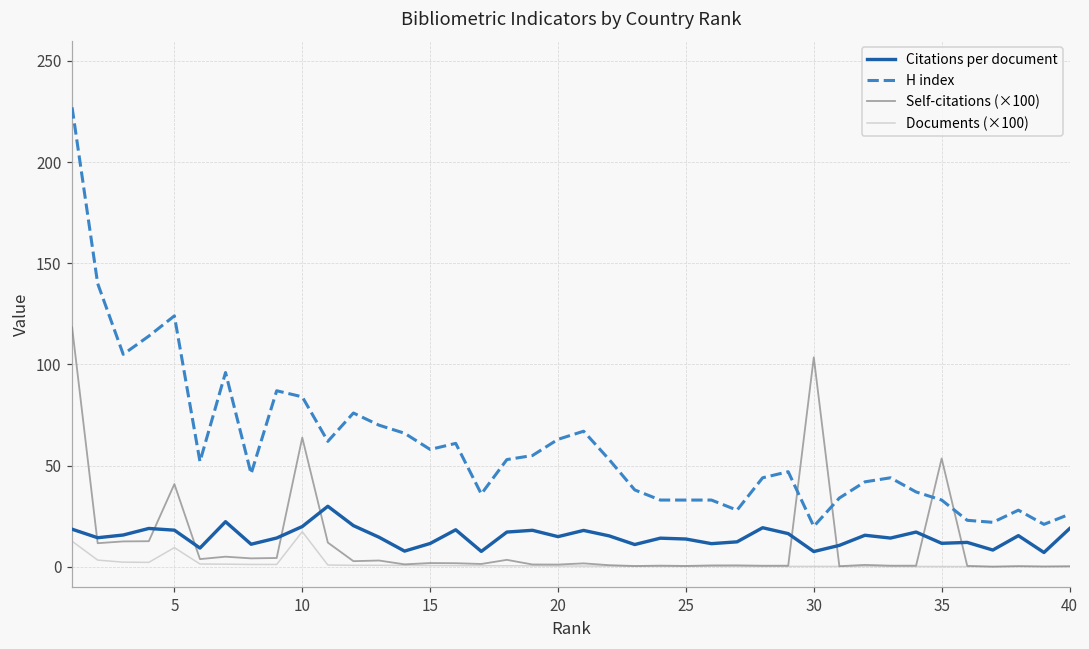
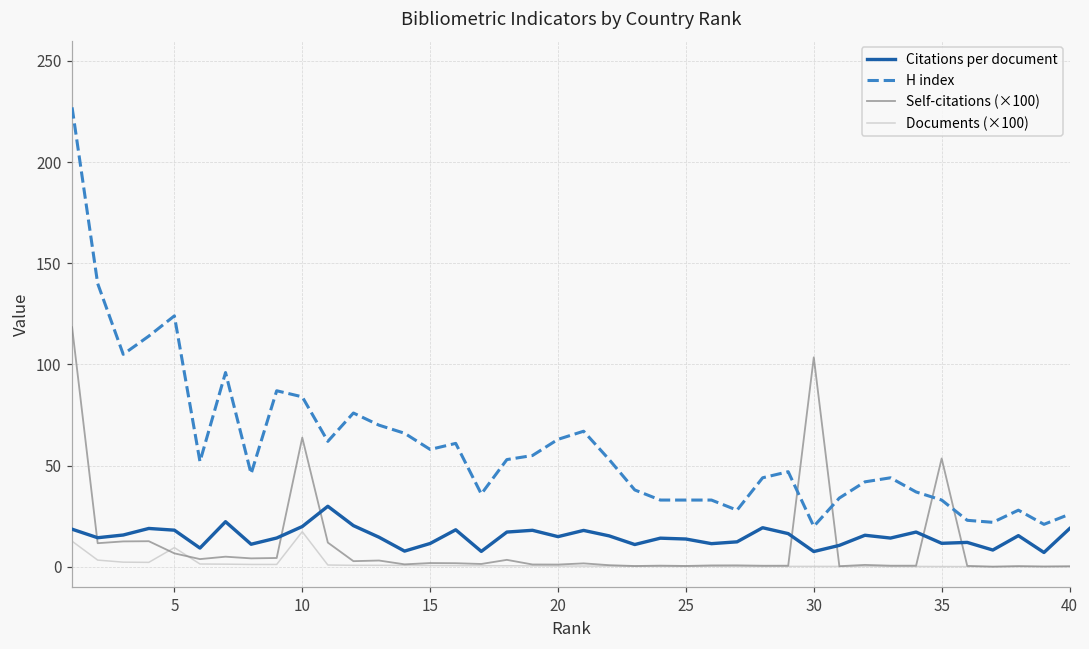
Self-citations (×100), 5: 41 -> 7
